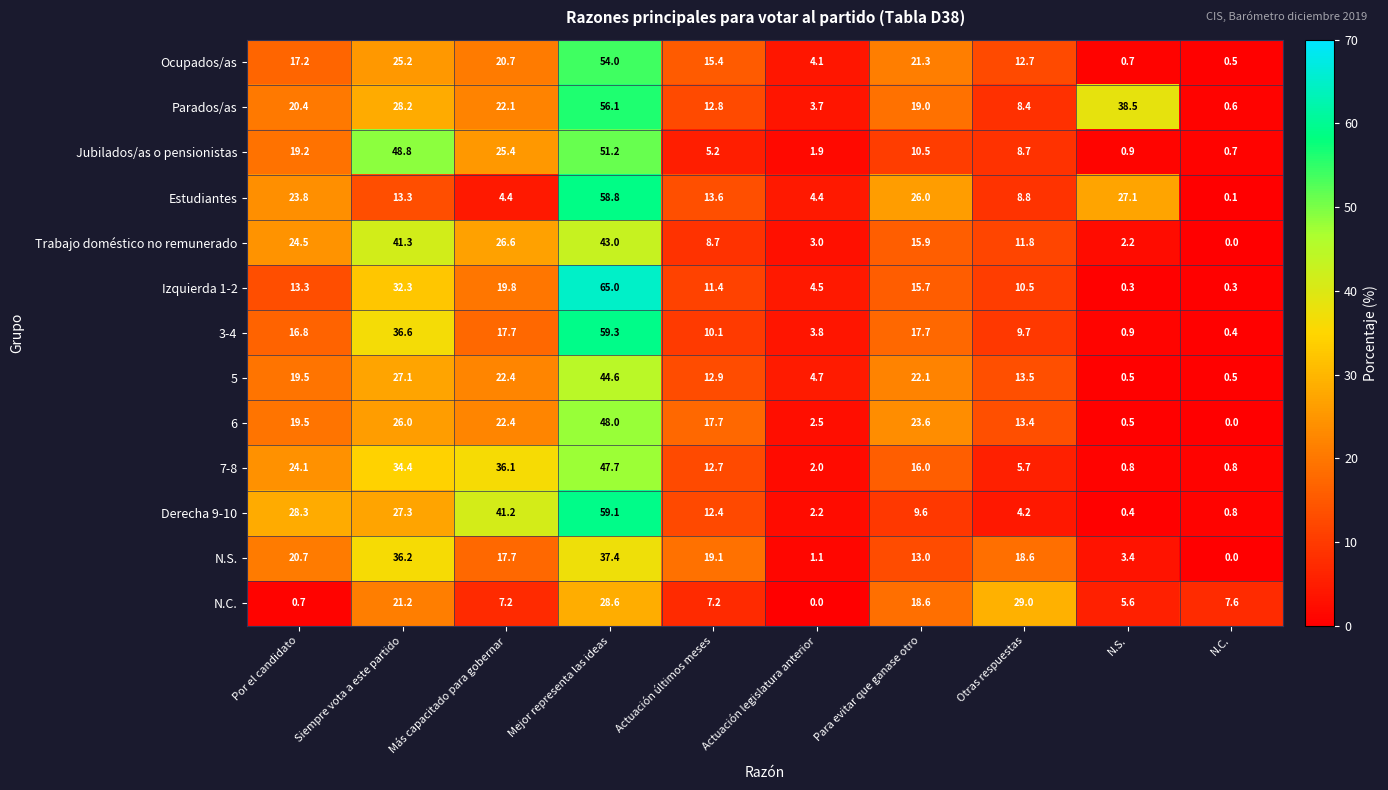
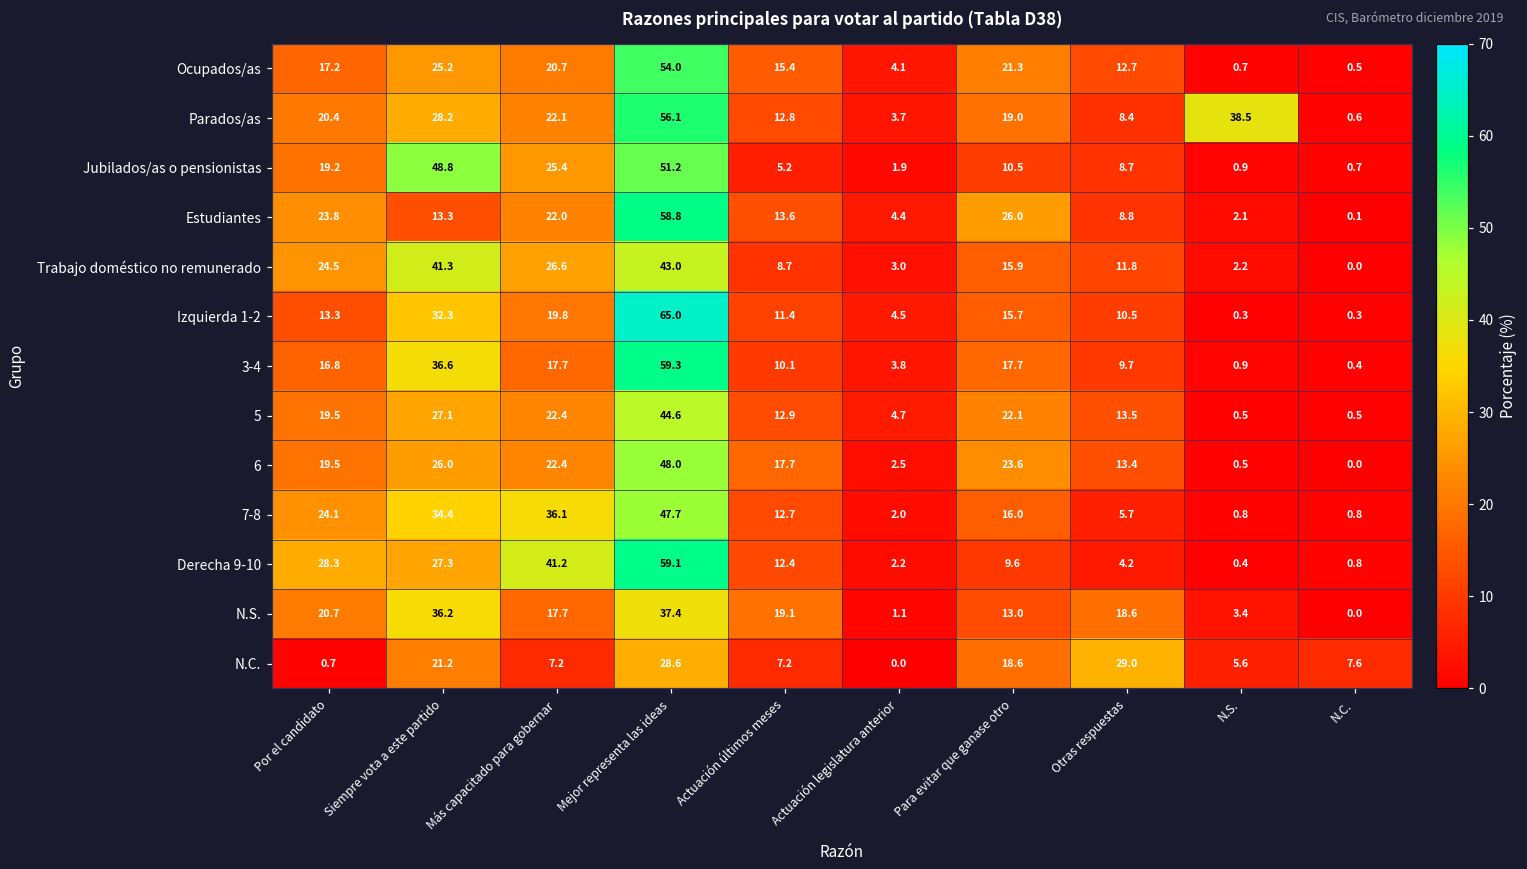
Estudiantes, Más capacitado para gobernar: 4.4 -> 22.0
Estudiantes, N.S.: 27.1 -> 2.1
